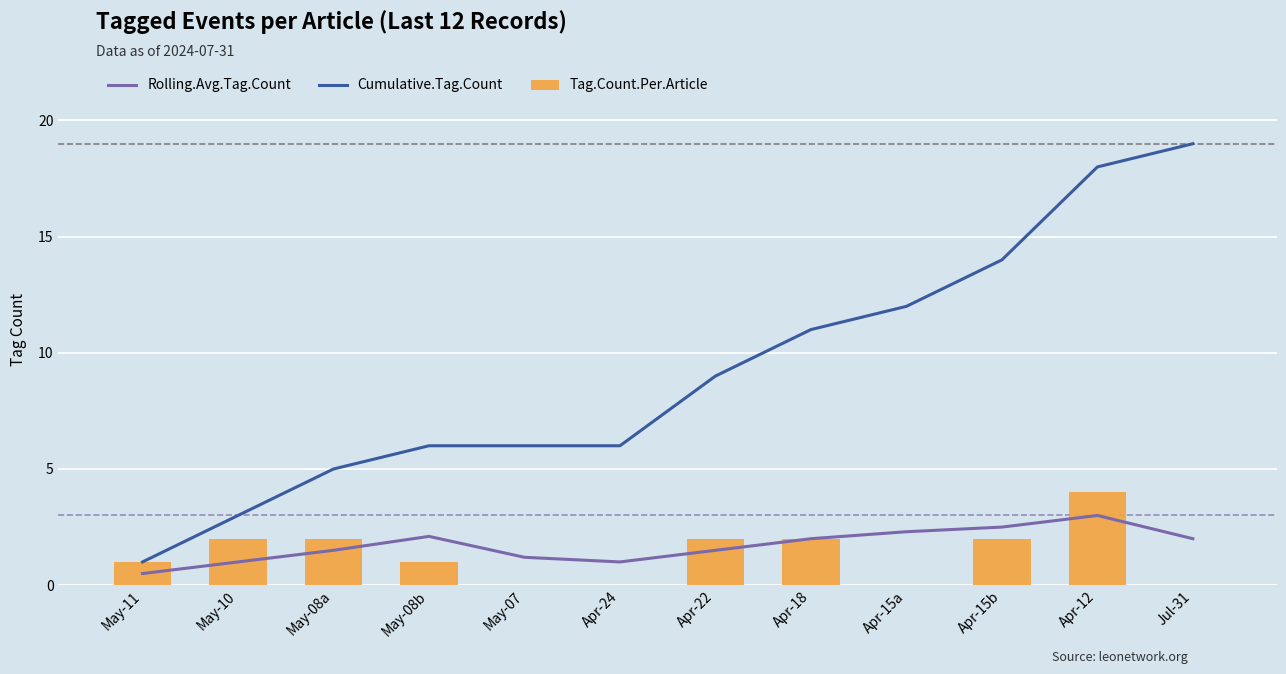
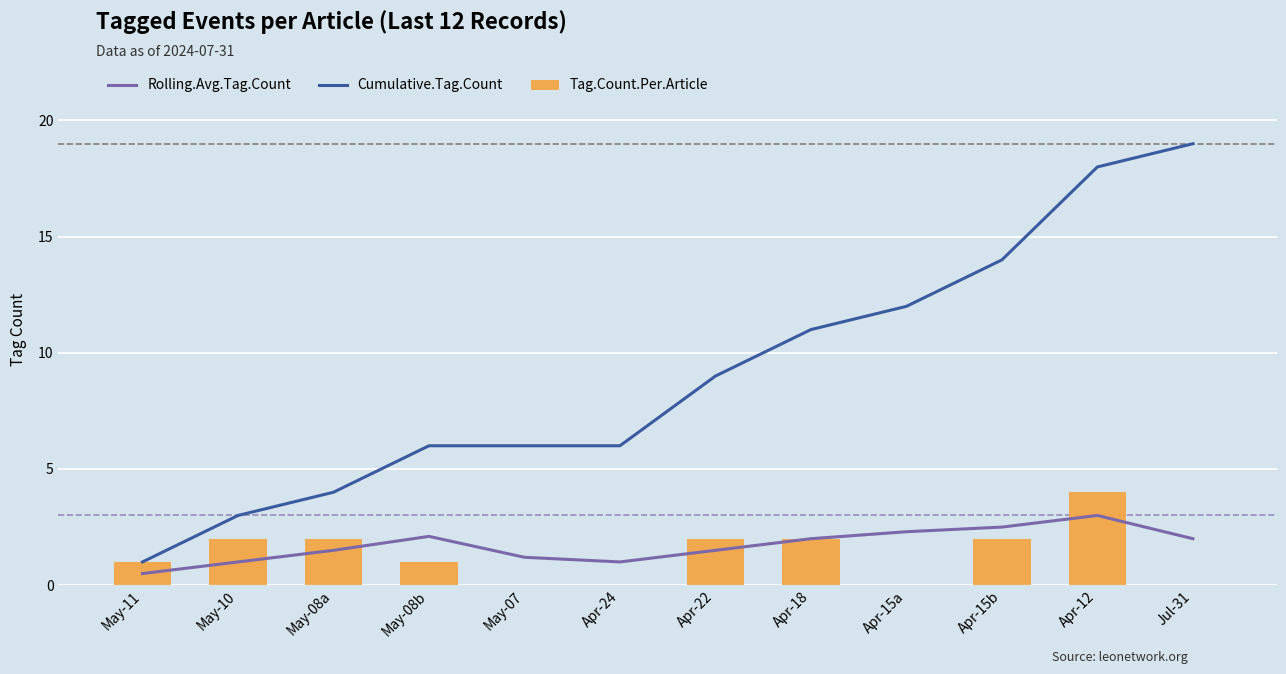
Cumulative.Tag.Count, May-08a: 5 -> 4
